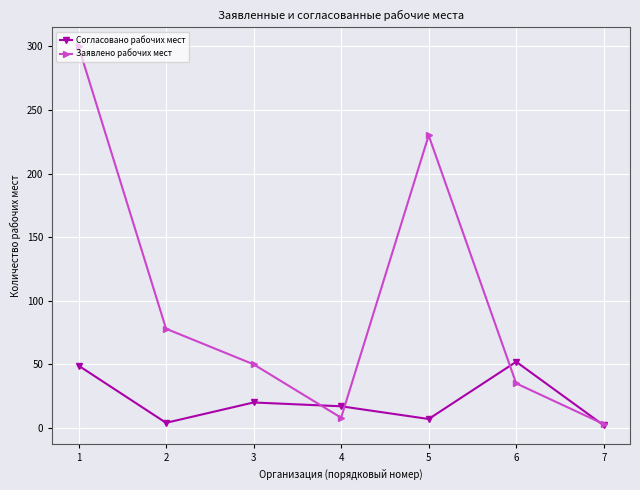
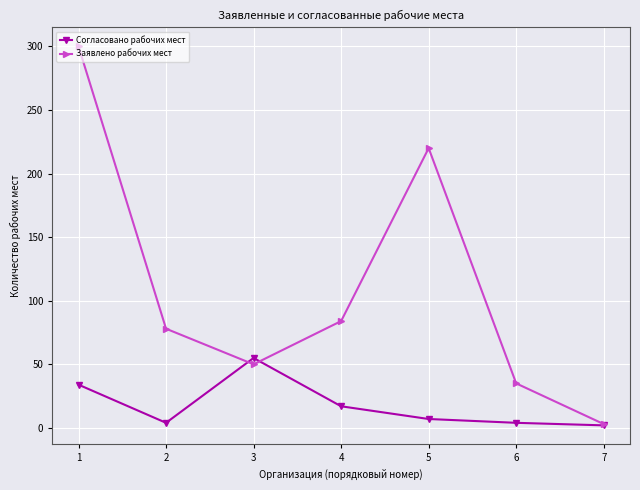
Согласовано рабочих мест, 1: 49 -> 34
Согласовано рабочих мест, 3: 20 -> 55
Заявлено рабочих мест, 4: 8 -> 84
Заявлено рабочих мест, 5: 230 -> 220
Согласовано рабочих мест, 6: 52 -> 4
